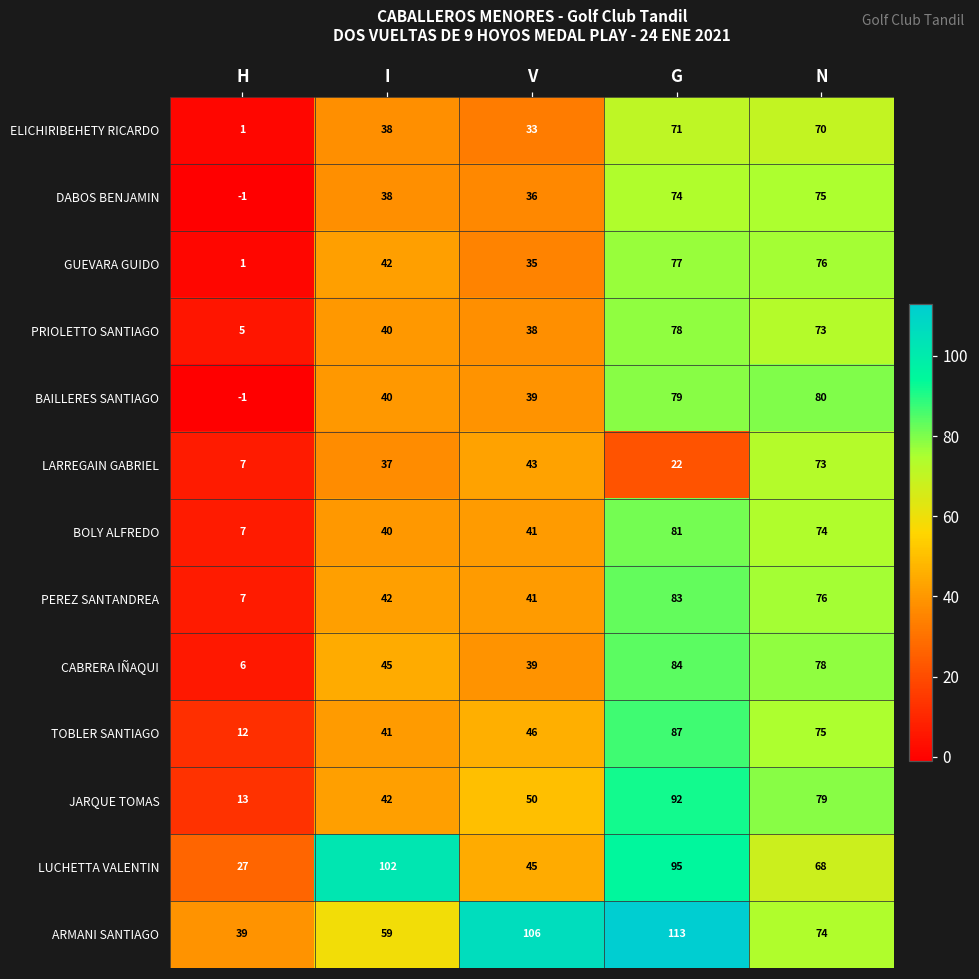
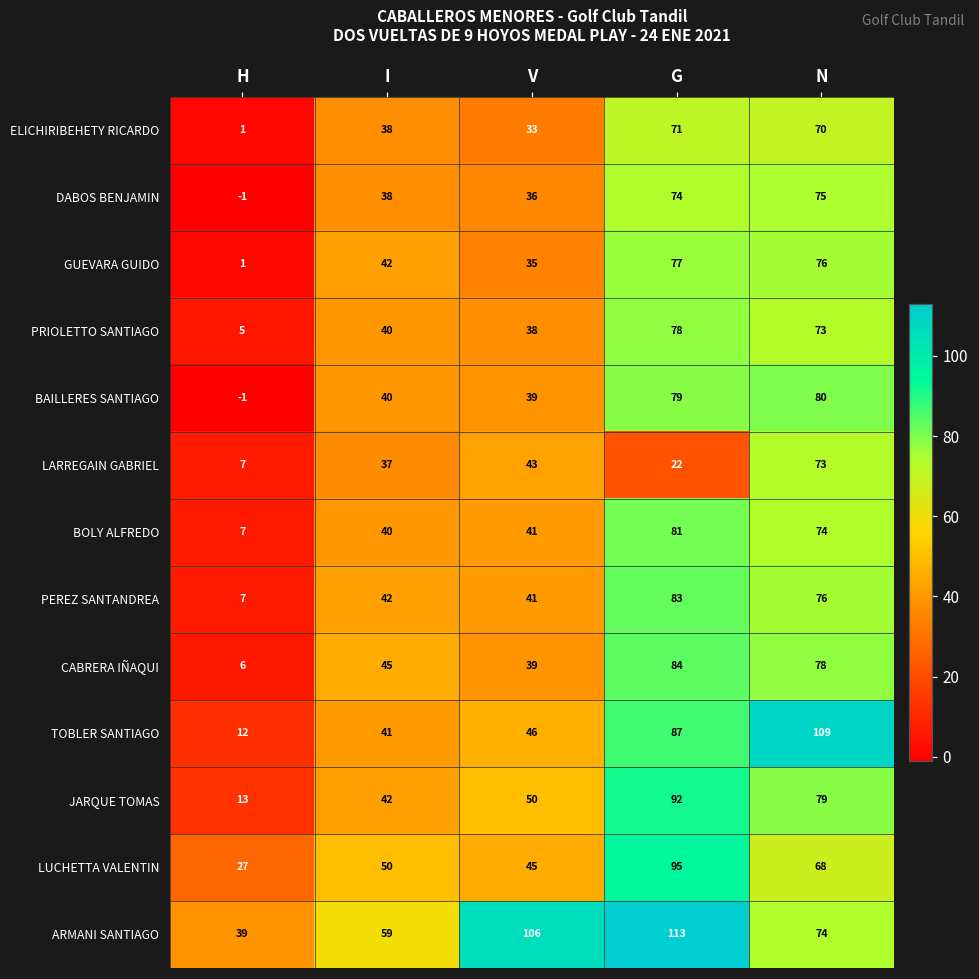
TOBLER SANTIAGO, N: 75 -> 109
LUCHETTA VALENTIN, I: 102 -> 50
